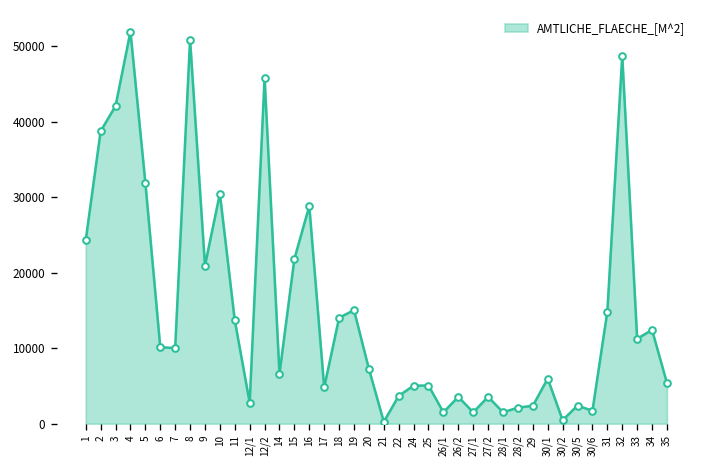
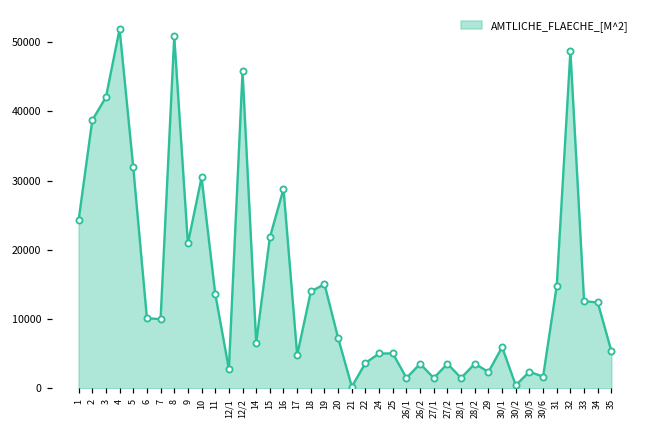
28/2: 2000 -> 4000
33: 11000 -> 13000
